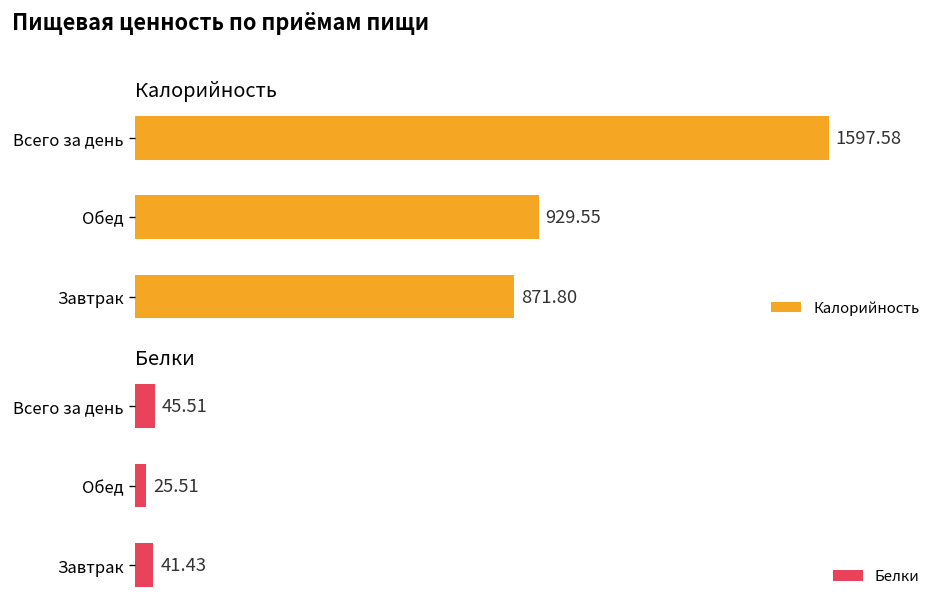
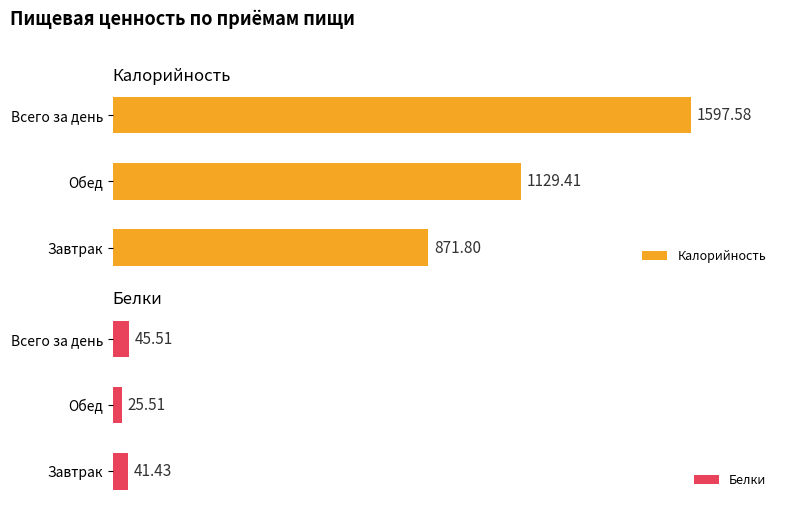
Калорийность, Обед: 929.55 -> 1129.41
